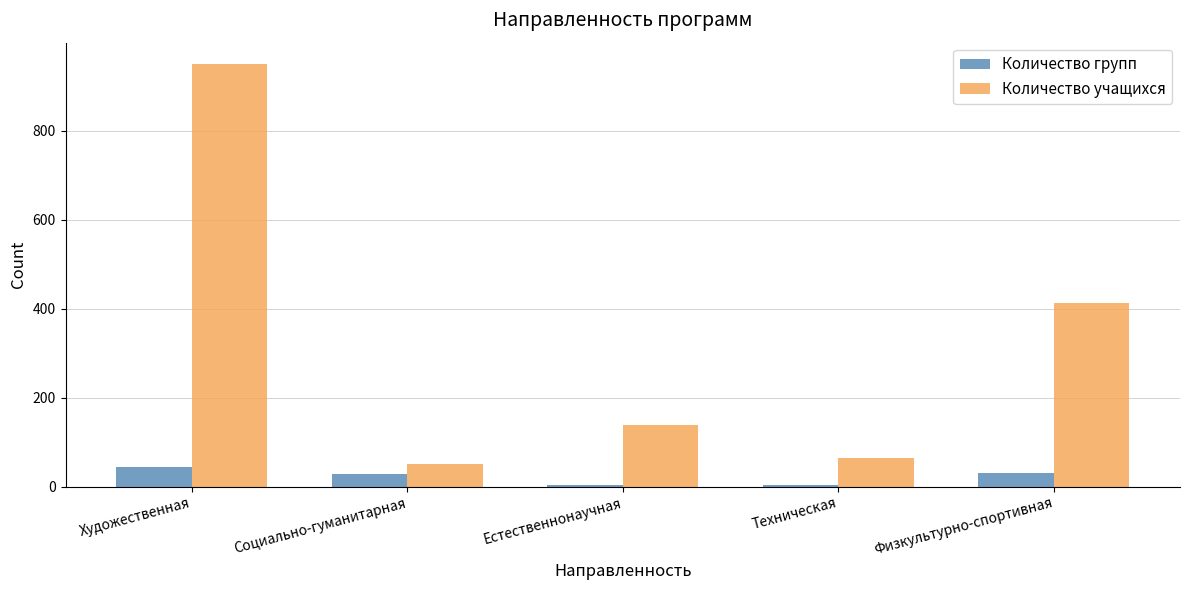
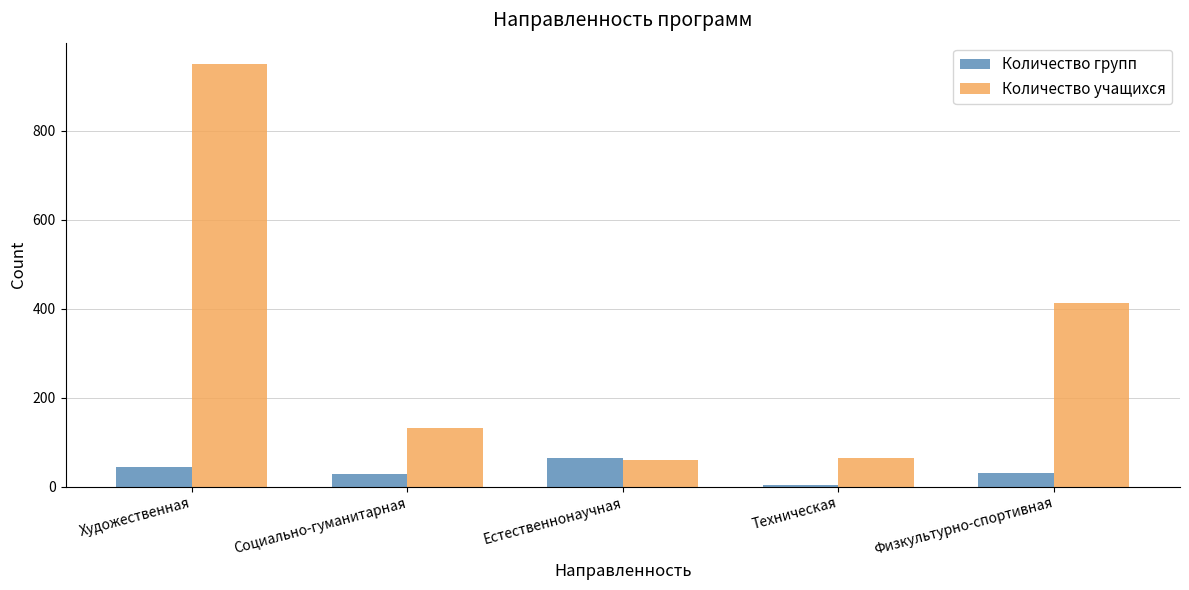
Количество учащихся, Социально-гуманитарная: 50 -> 130
Количество групп, Естественнонаучная: 0 -> 70
Количество учащихся, Естественнонаучная: 140 -> 60
